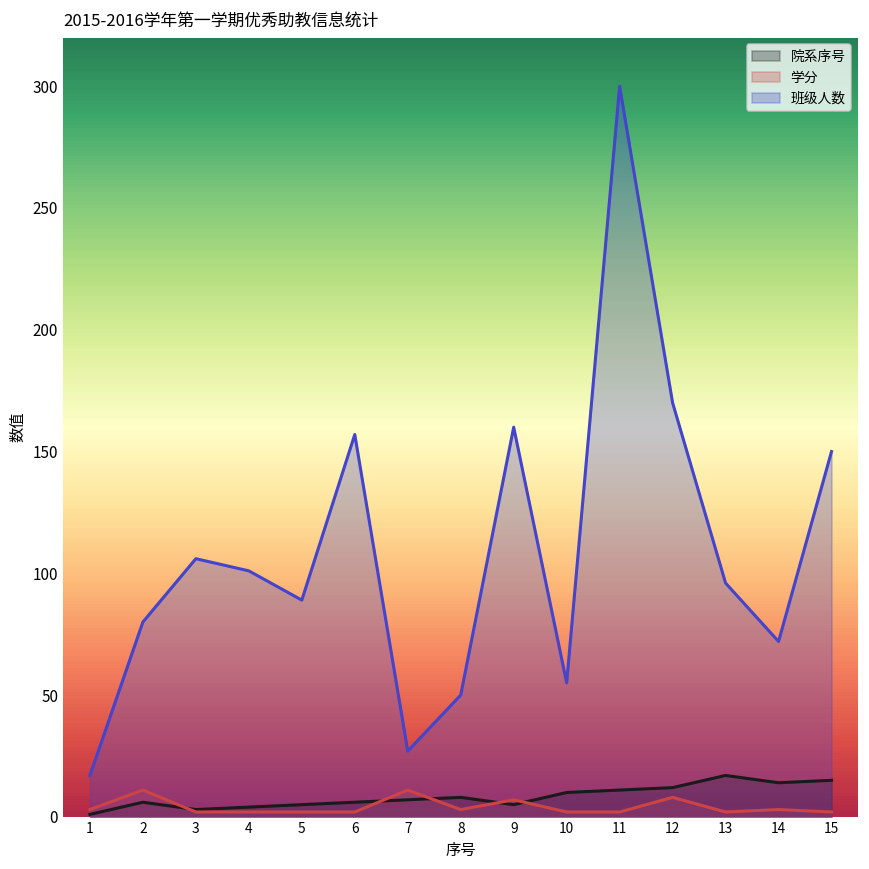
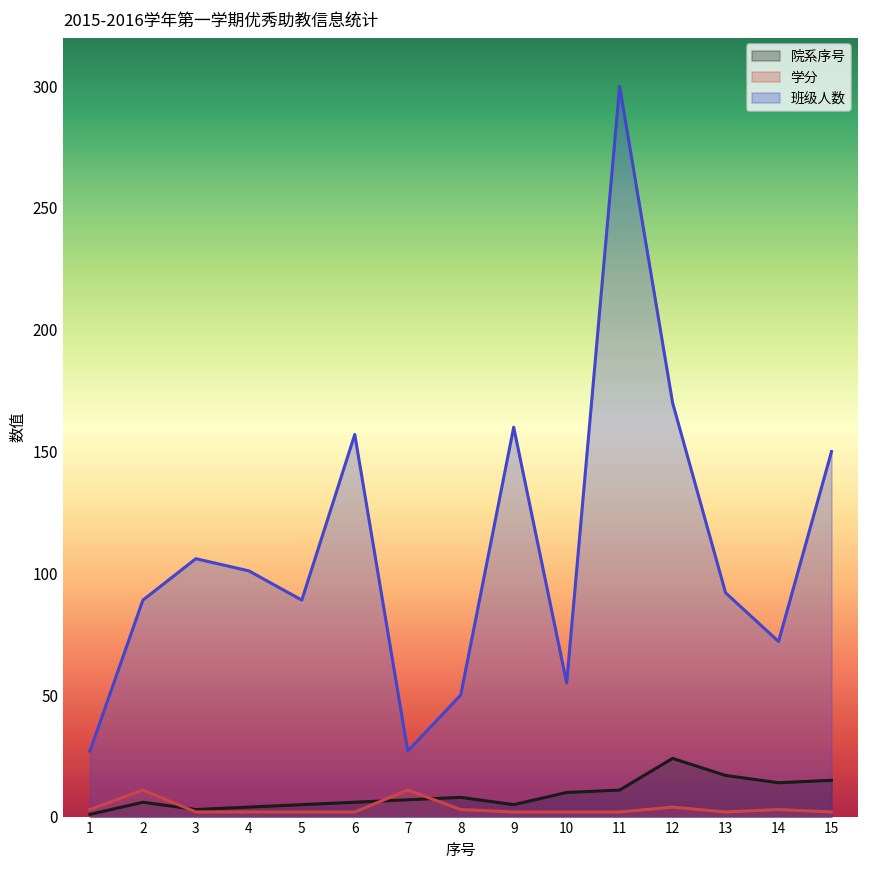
班级人数, 1: 17 -> 27
班级人数, 2: 80 -> 89
学分, 9: 7 -> 2
院系序号, 12: 12 -> 24
学分, 12: 8 -> 4
班级人数, 13: 96 -> 92
